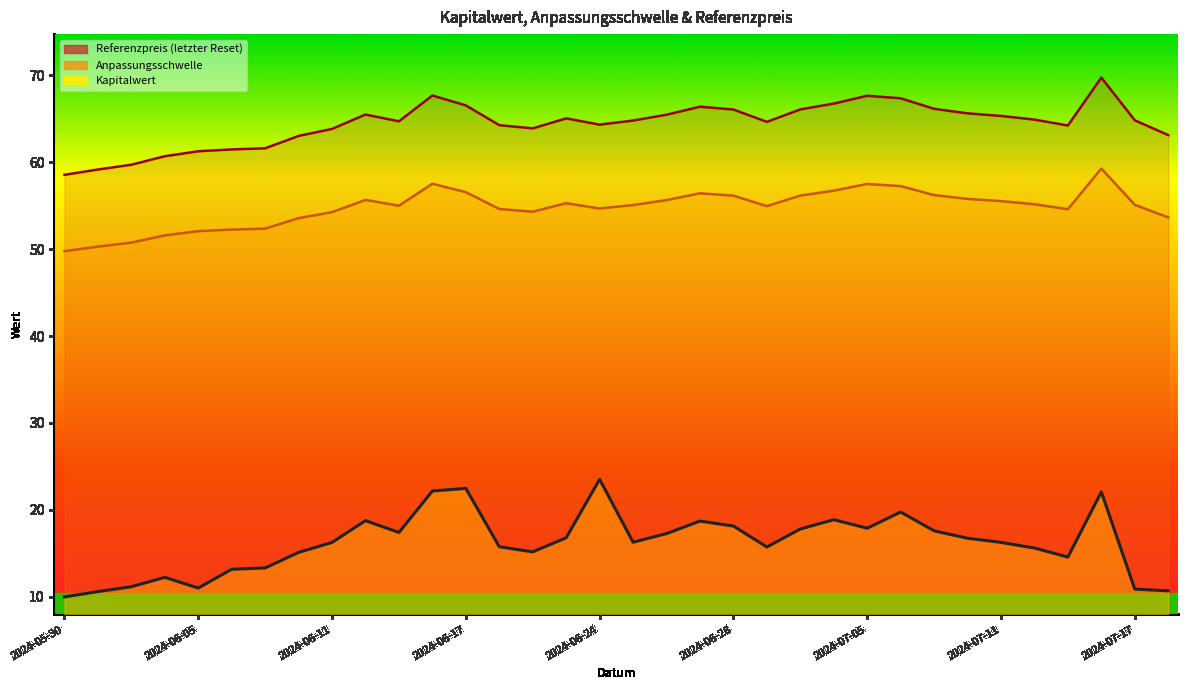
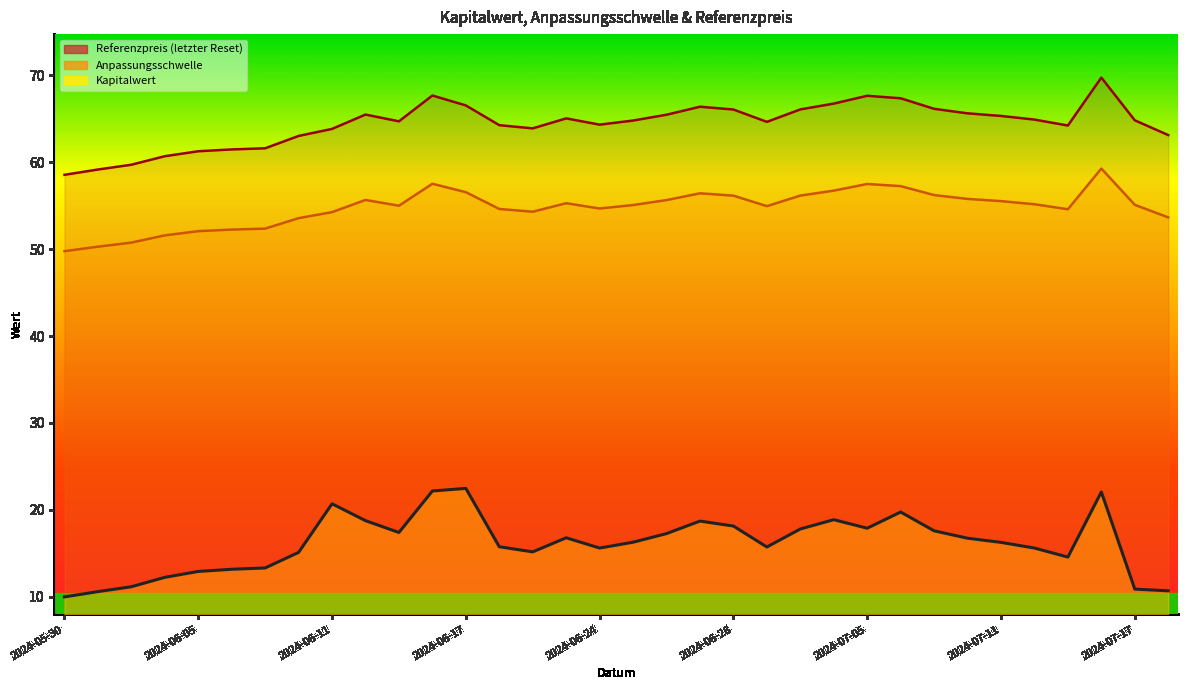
Kapitalwert, 2024-06-05: 11 -> 13
Kapitalwert, 2024-06-11: 16 -> 21
Kapitalwert, 2024-06-24: 24 -> 16
